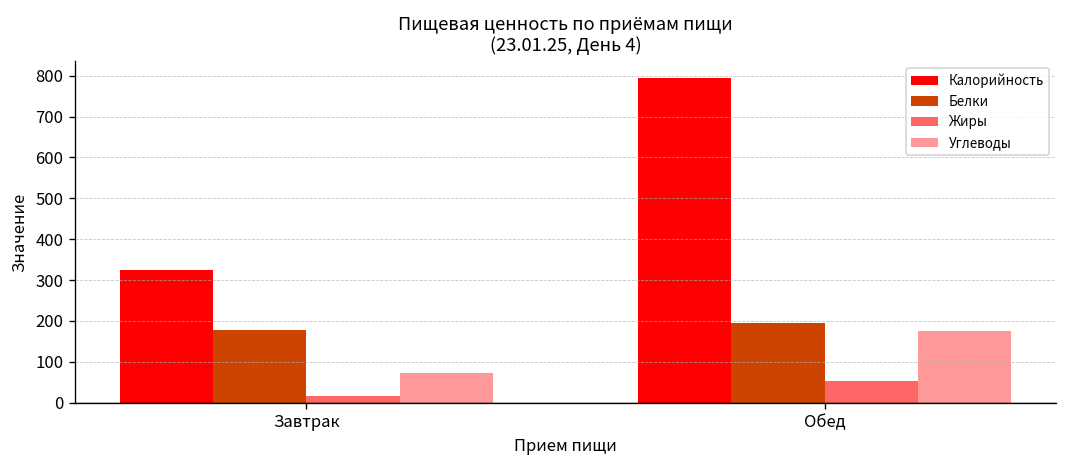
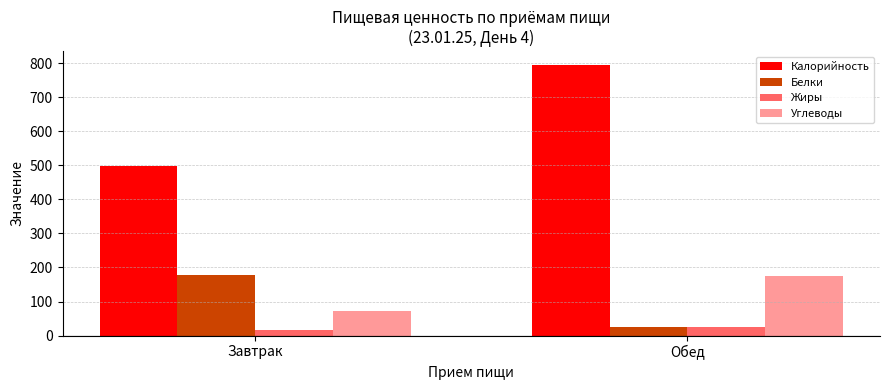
Калорийность, Завтрак: 320 -> 500
Белки, Обед: 190 -> 20
Жиры, Обед: 50 -> 30
